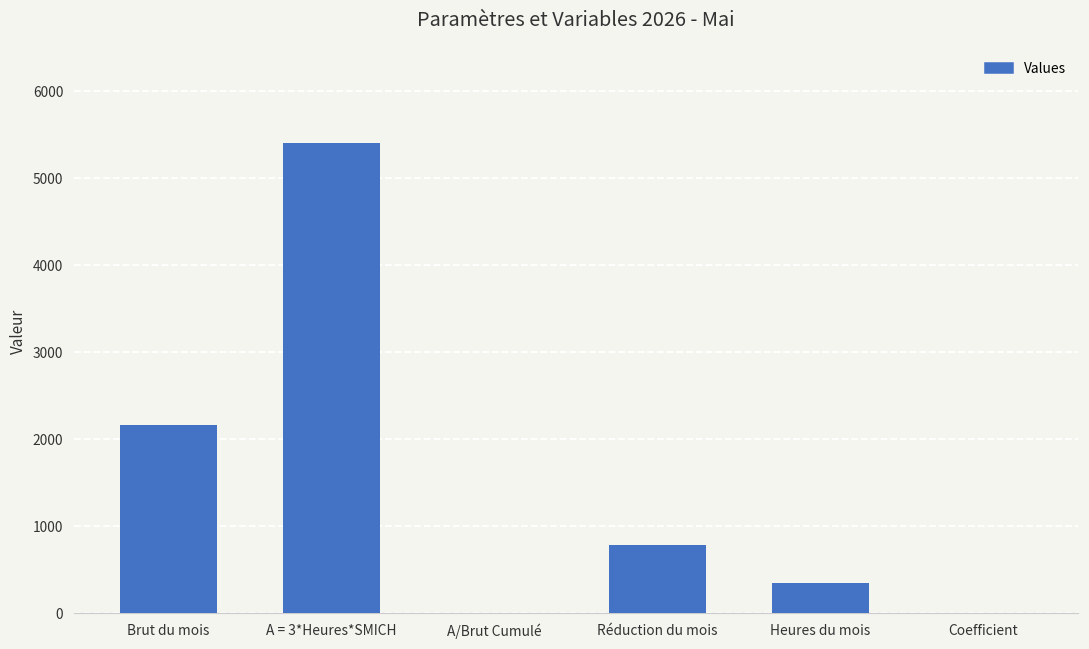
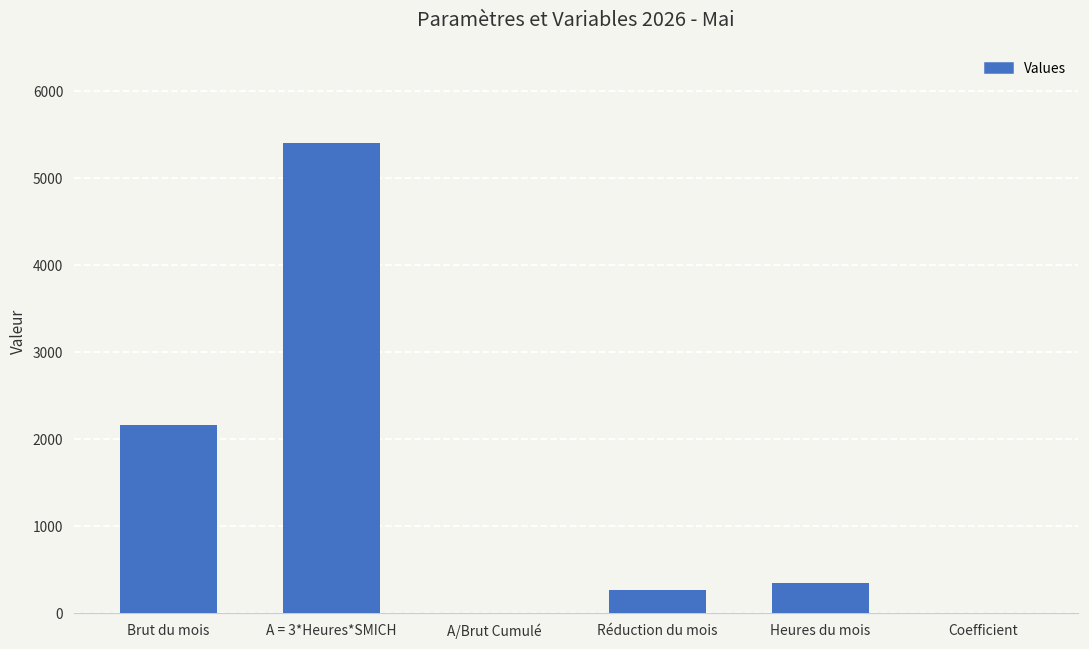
Réduction du mois: 800 -> 300
